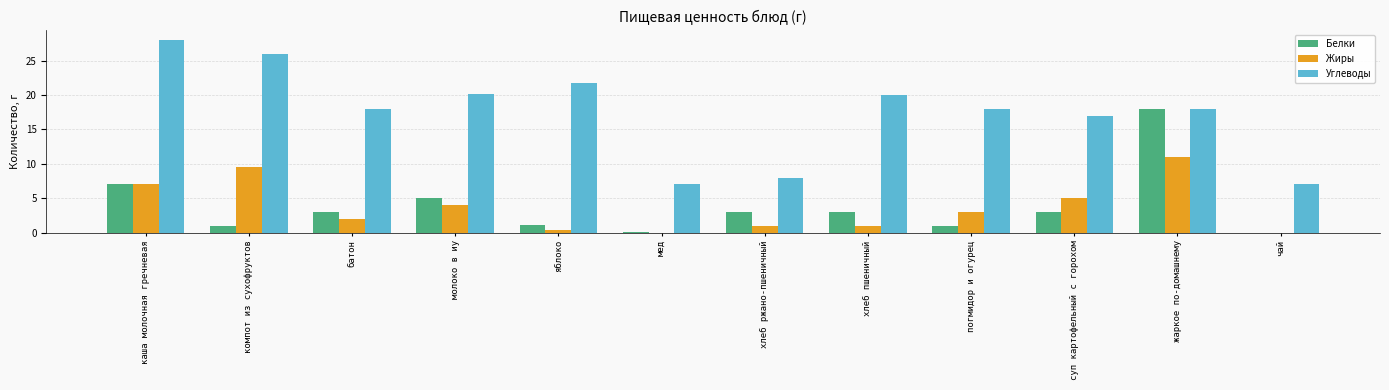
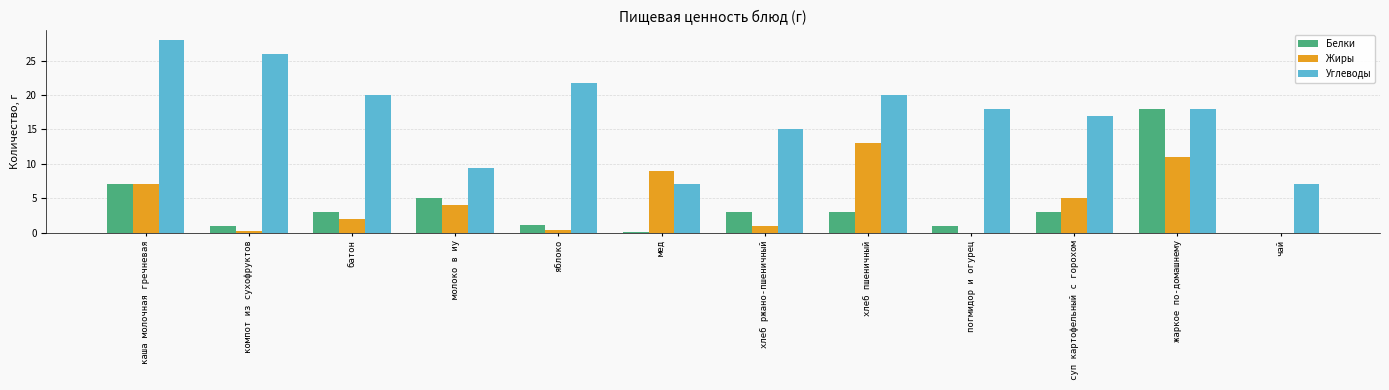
Жиры, компот из сухофруктов: 10 -> 0
Углеводы, батон: 18 -> 20
Углеводы, молоко в иу: 20 -> 9
Жиры, мед: 0 -> 9
Углеводы, хлеб ржано-пшеничный: 8 -> 15
Жиры, хлеб пшеничный: 1 -> 13
Жиры, погмидор и огурец: 3 -> 0
